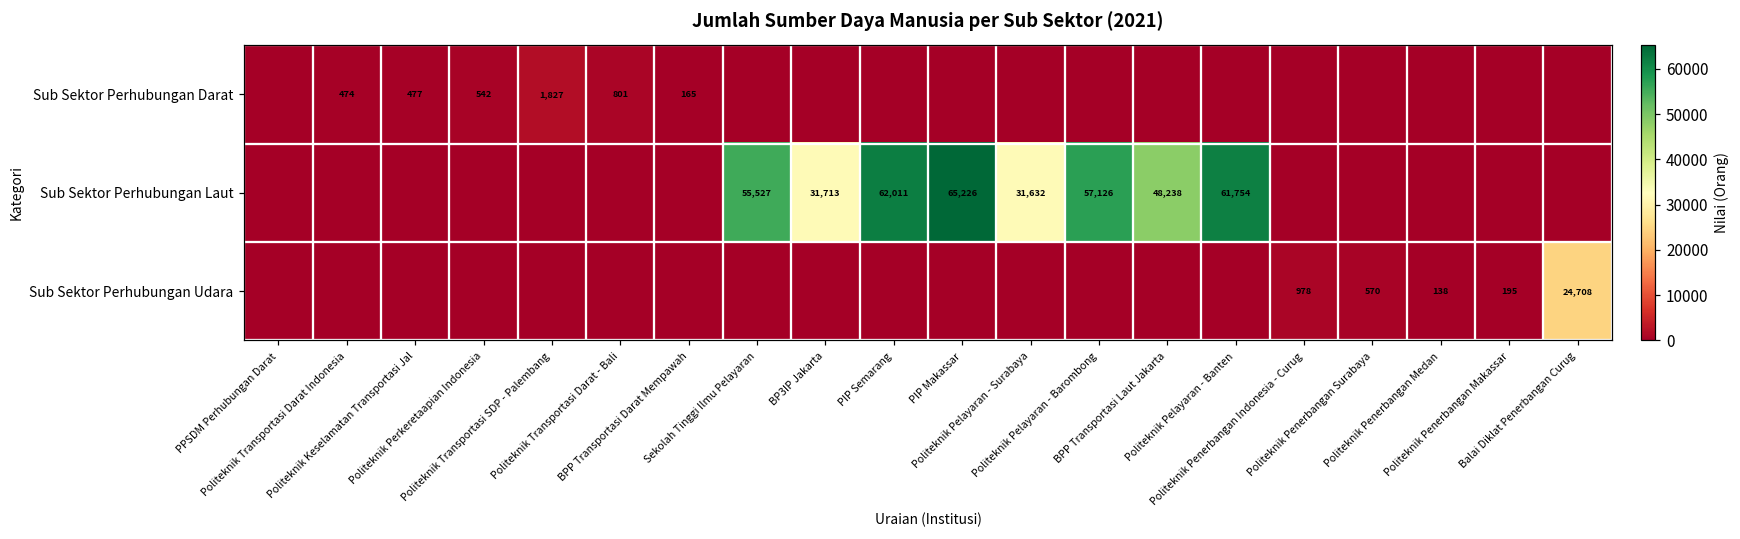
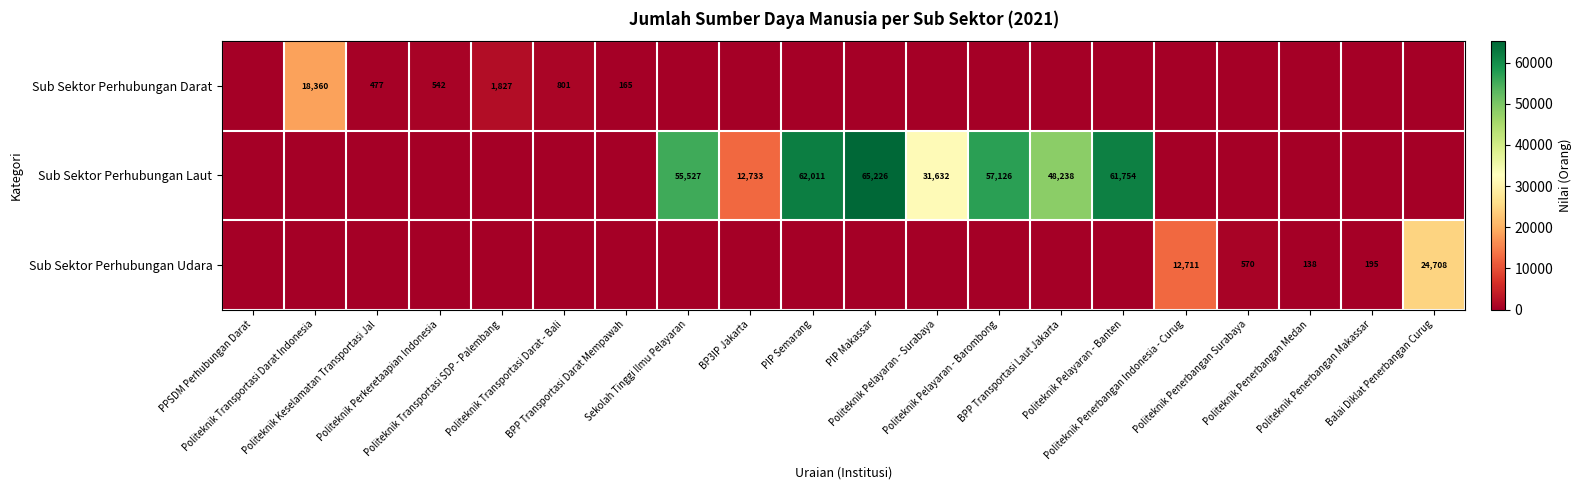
Sub Sektor Perhubungan Darat, Politeknik Transportasi Darat Indonesia: 474 -> 18,360
Sub Sektor Perhubungan Laut, BP3IP Jakarta: 31,713 -> 12,733
Sub Sektor Perhubungan Udara, Politeknik Penerbangan Indonesia - Curug: 978 -> 12,711
